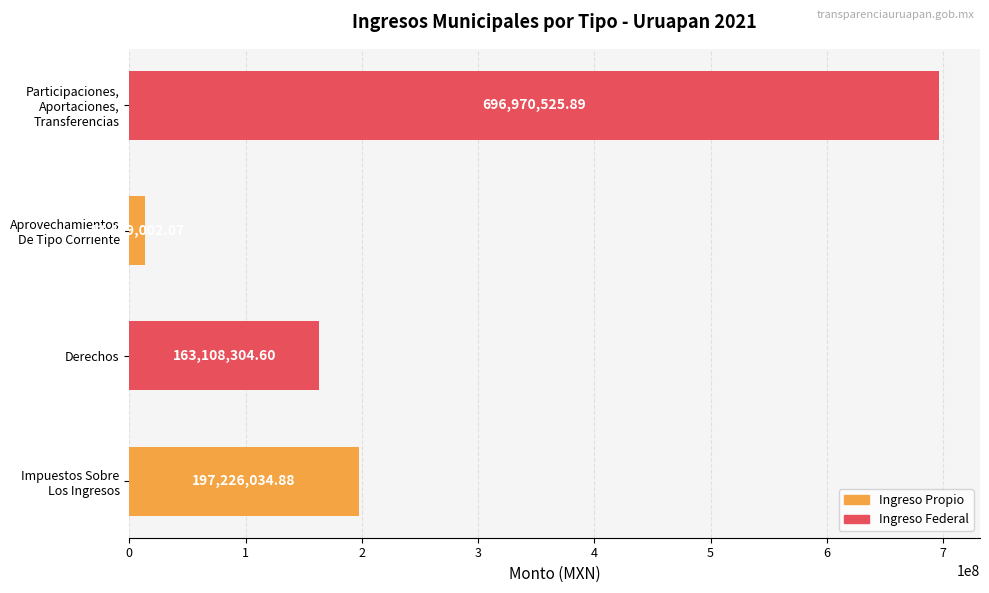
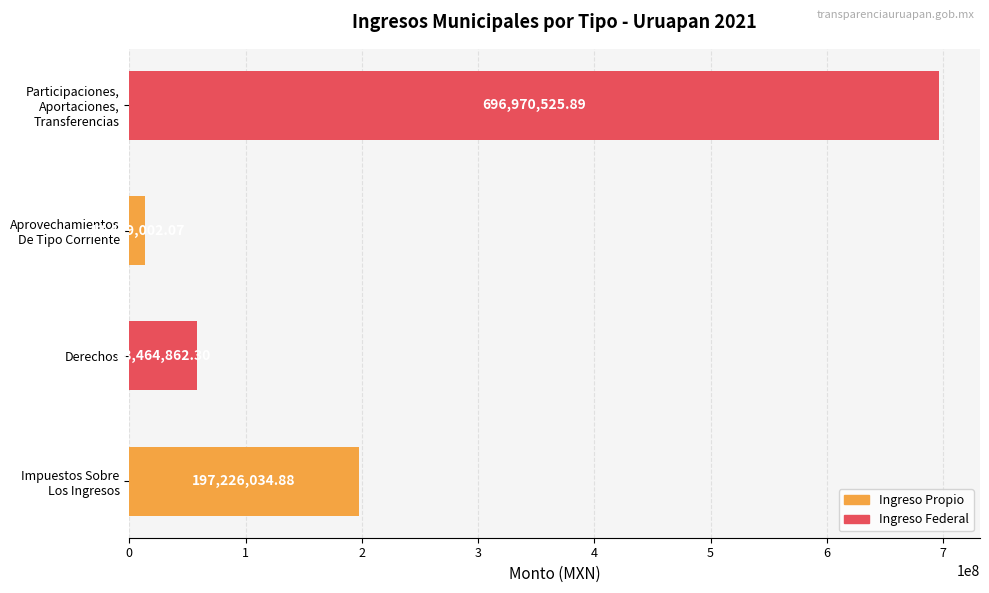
Derechos: 163,108,304.60 -> 58,464,862.30
